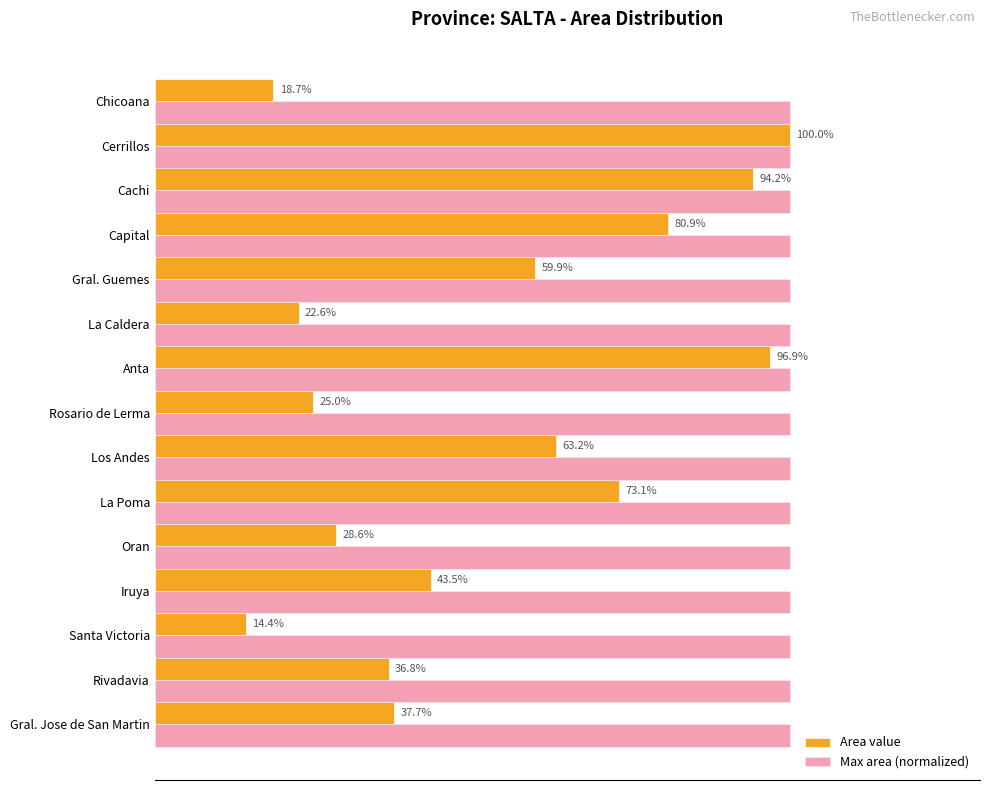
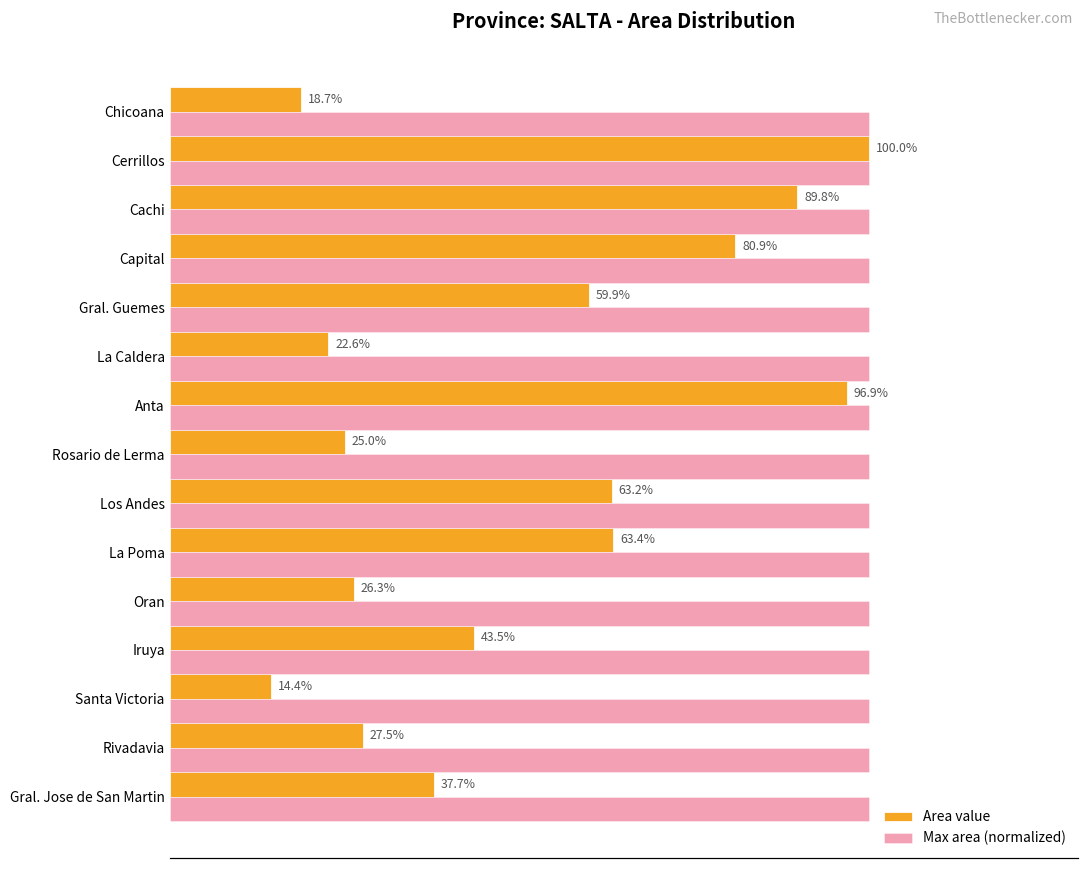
Area value, Cachi: 94.2% -> 89.8%
Area value, La Poma: 73.1% -> 63.4%
Area value, Oran: 28.6% -> 26.3%
Area value, Rivadavia: 36.8% -> 27.5%
